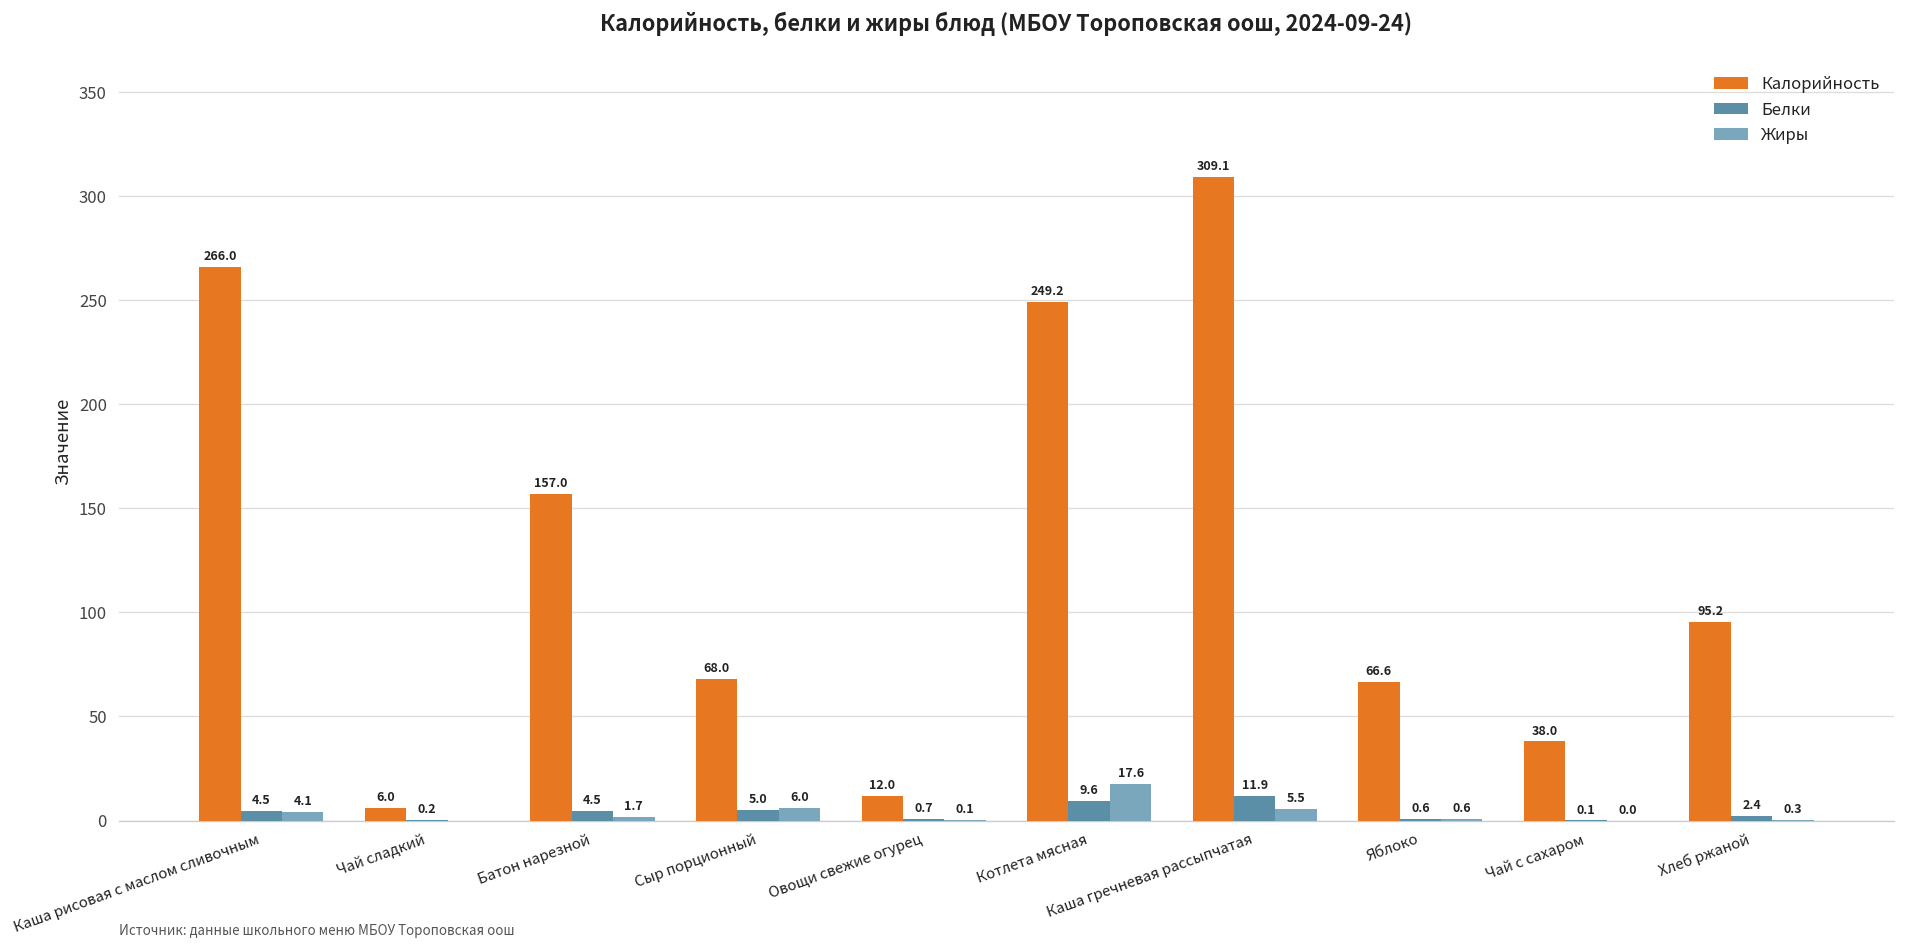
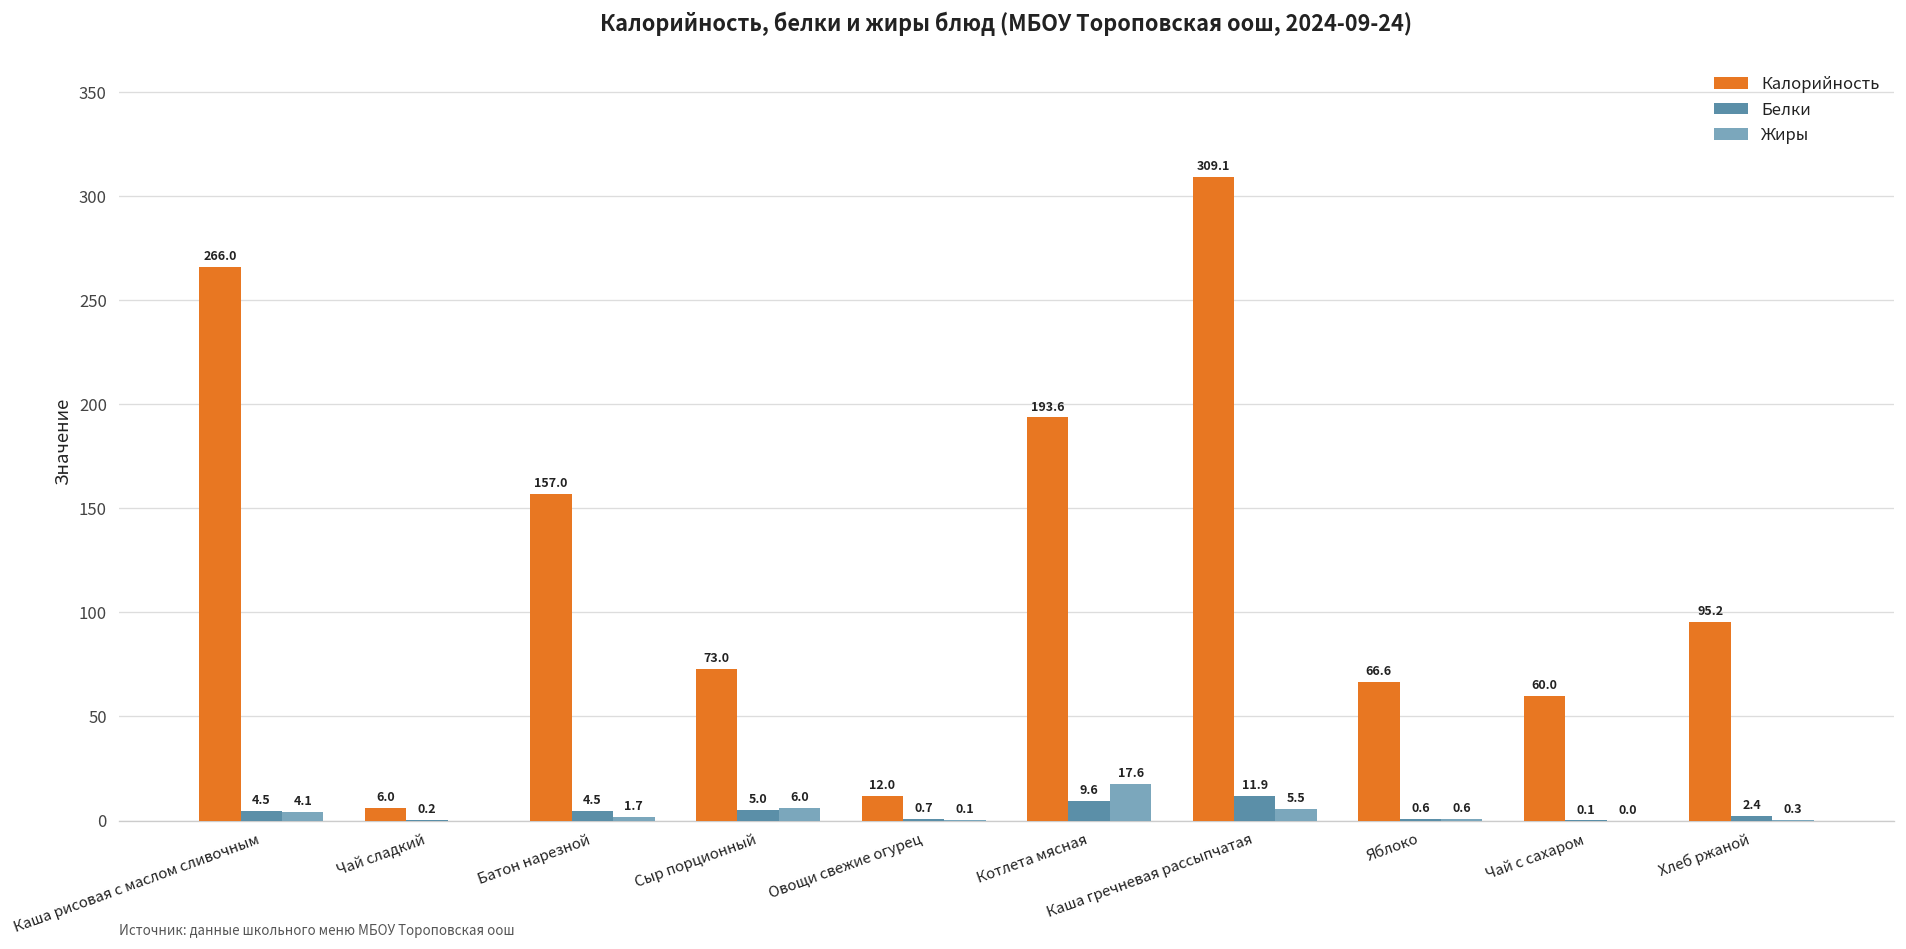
Калорийность, Сыр порционный: 68.0 -> 73.0
Калорийность, Котлета мясная: 249.2 -> 193.6
Калорийность, Чай с сахаром: 38.0 -> 60.0
